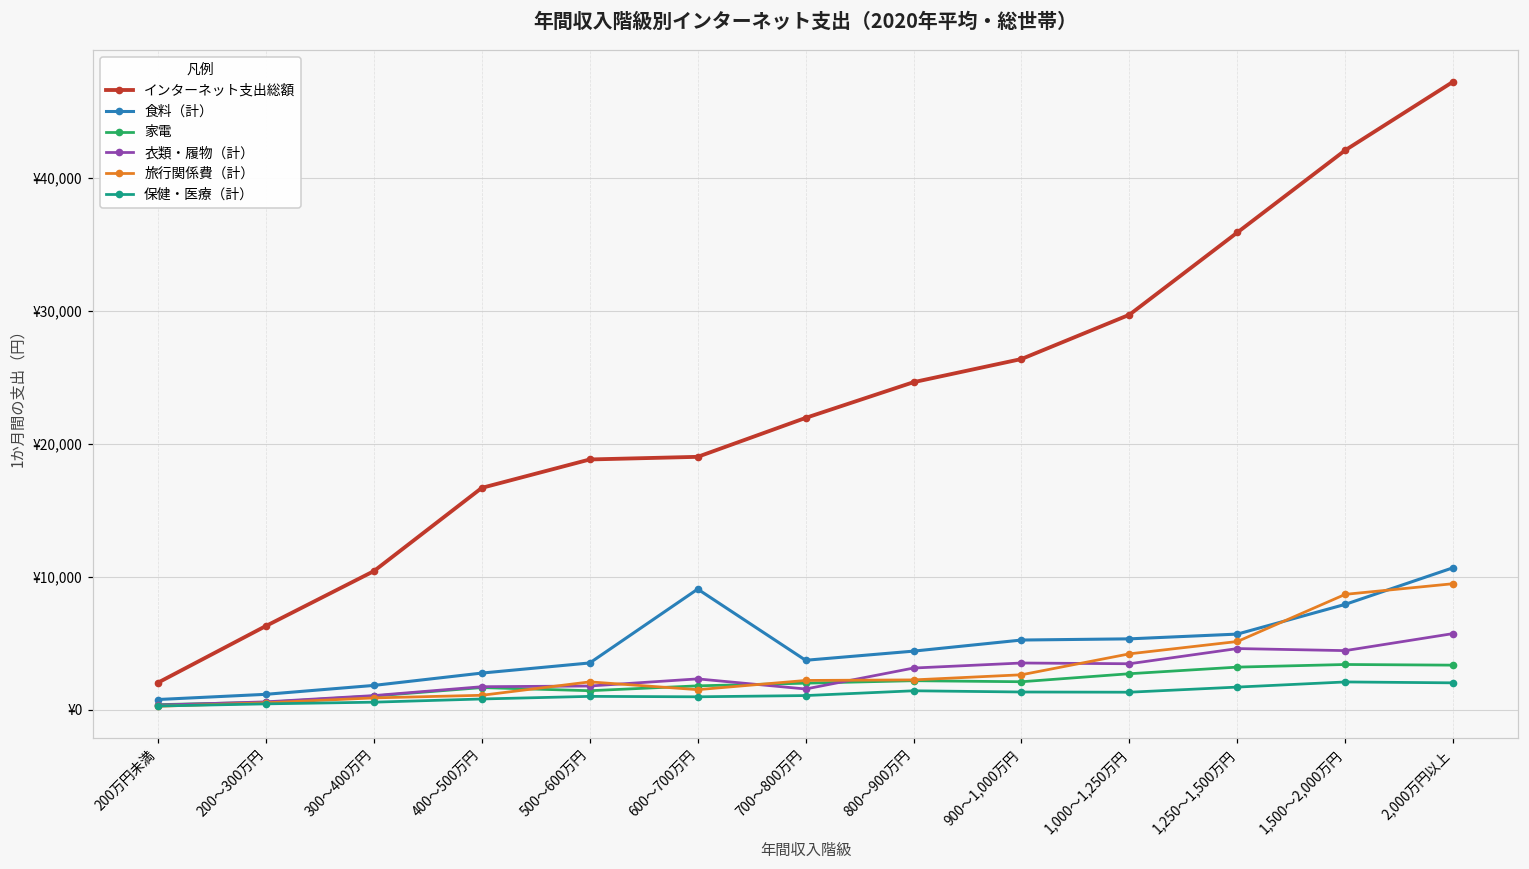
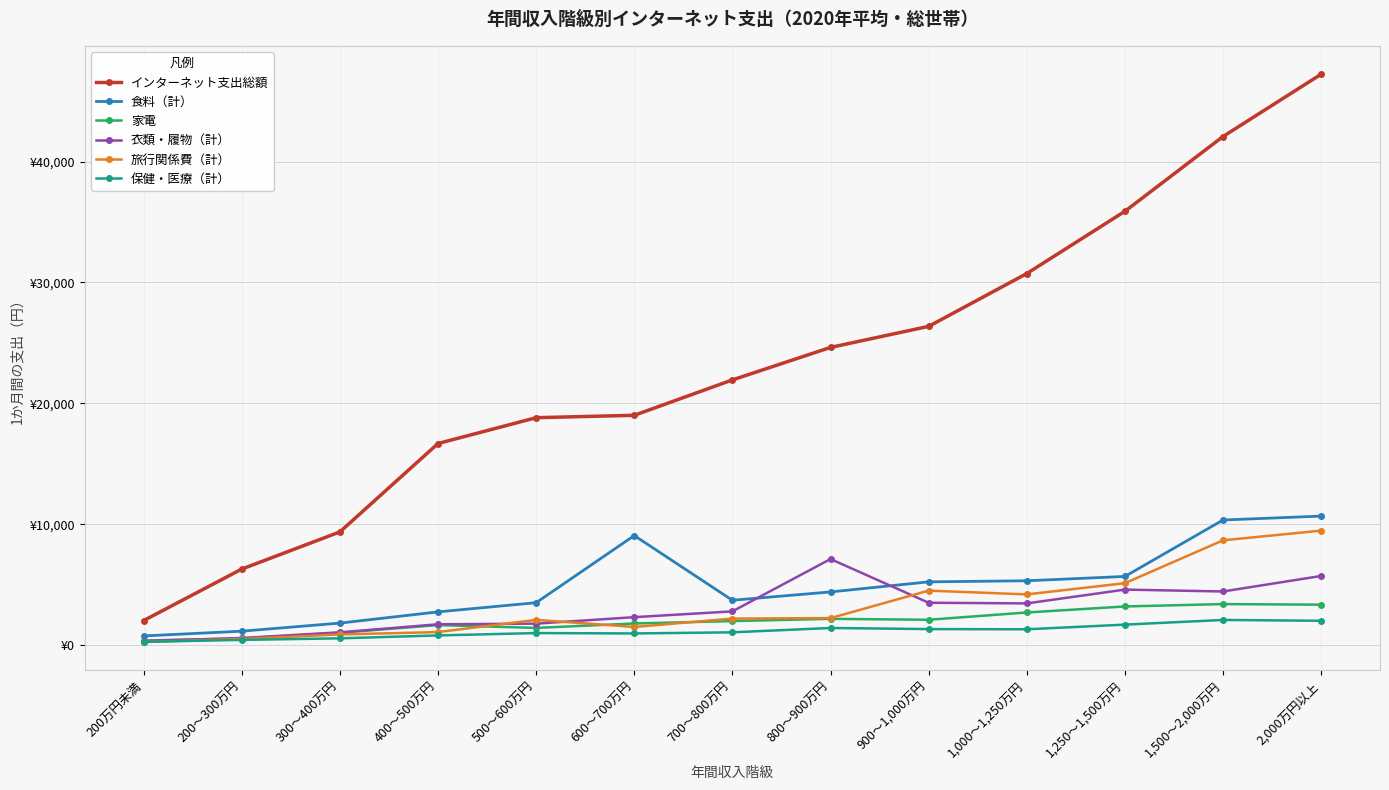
インターネット支出総額, 300～400万円: ¥10,400 -> ¥9,400
衣類・履物（計）, 700～800万円: ¥1,600 -> ¥2,800
衣類・履物（計）, 800～900万円: ¥3,100 -> ¥7,100
旅行関係費（計）, 900～1,000万円: ¥2,600 -> ¥4,500
インターネット支出総額, 1,000～1,250万円: ¥29,700 -> ¥30,700
食料（計）, 1,500～2,000万円: ¥7,900 -> ¥10,300
